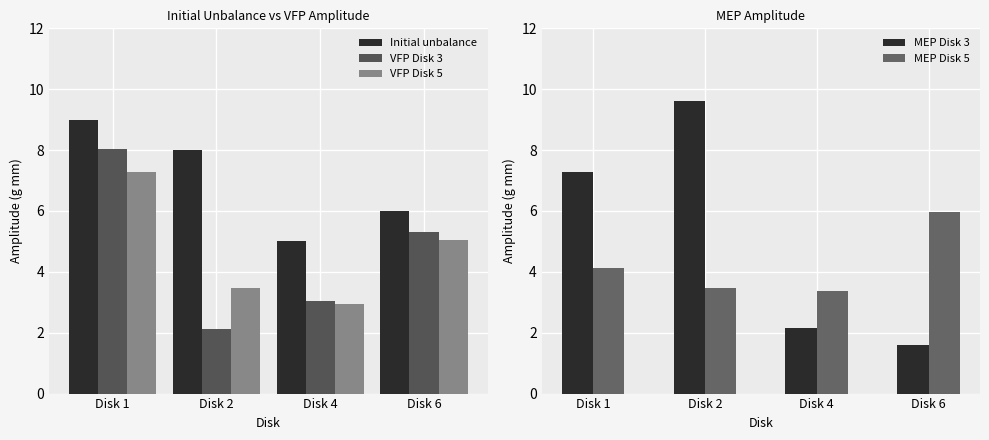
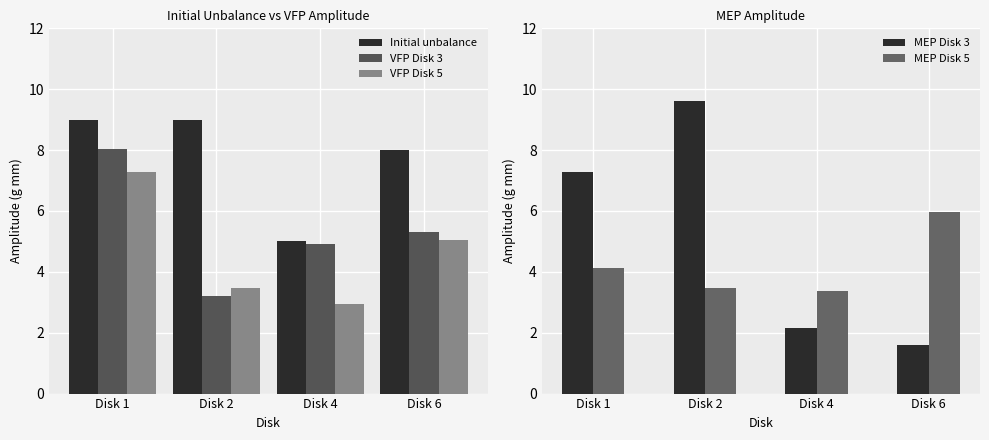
Initial Unbalance vs VFP Amplitude, Initial unbalance, Disk 2: 8 -> 9
Initial Unbalance vs VFP Amplitude, VFP Disk 3, Disk 2: 2.1 -> 3.2
Initial Unbalance vs VFP Amplitude, VFP Disk 3, Disk 4: 3.0 -> 4.9
Initial Unbalance vs VFP Amplitude, Initial unbalance, Disk 6: 6 -> 8
